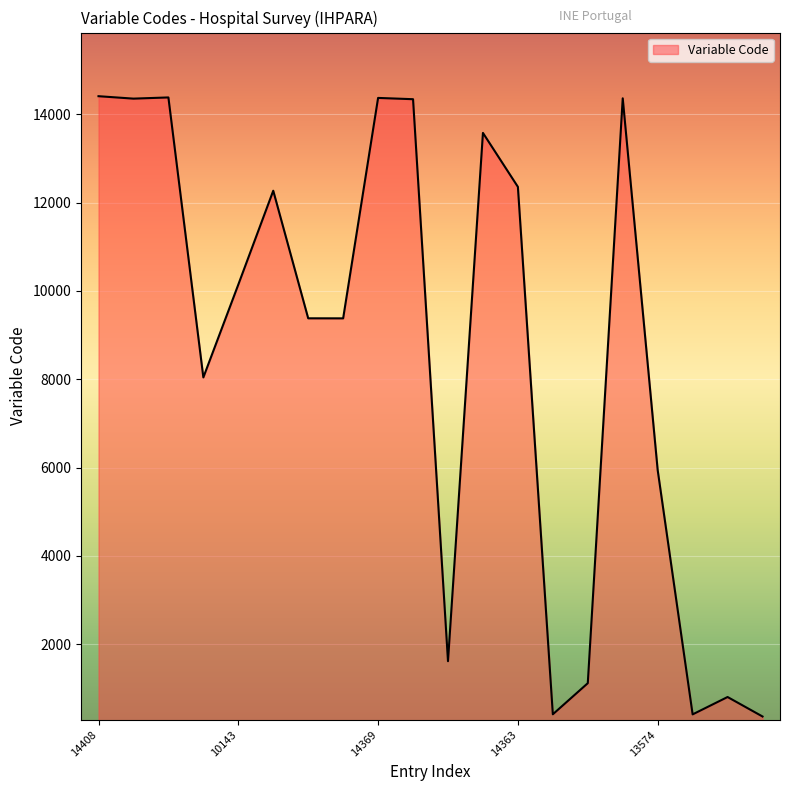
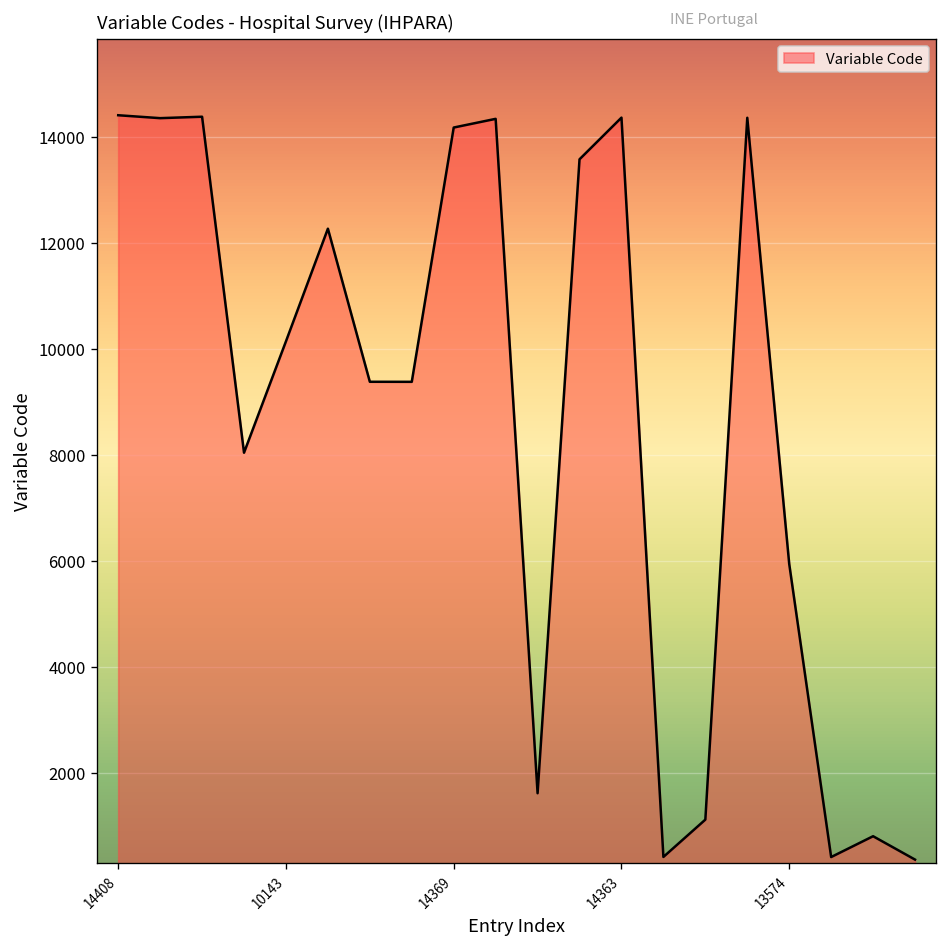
14369: 14400 -> 14200
14363: 12400 -> 14400
